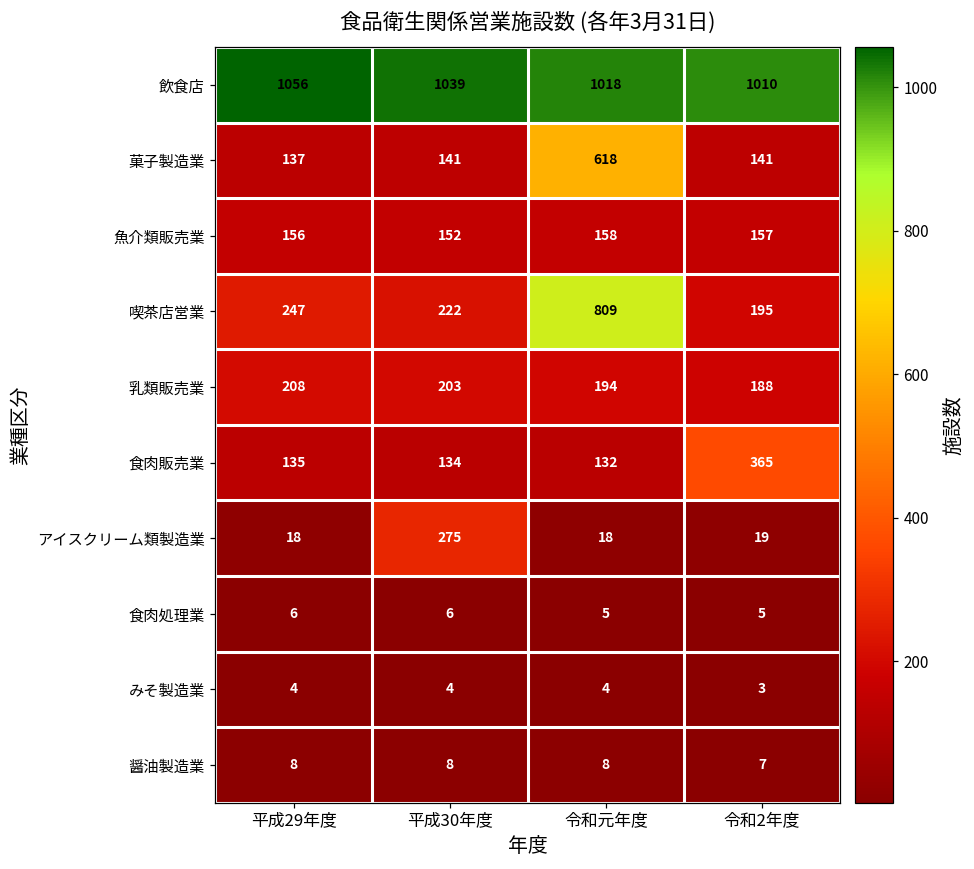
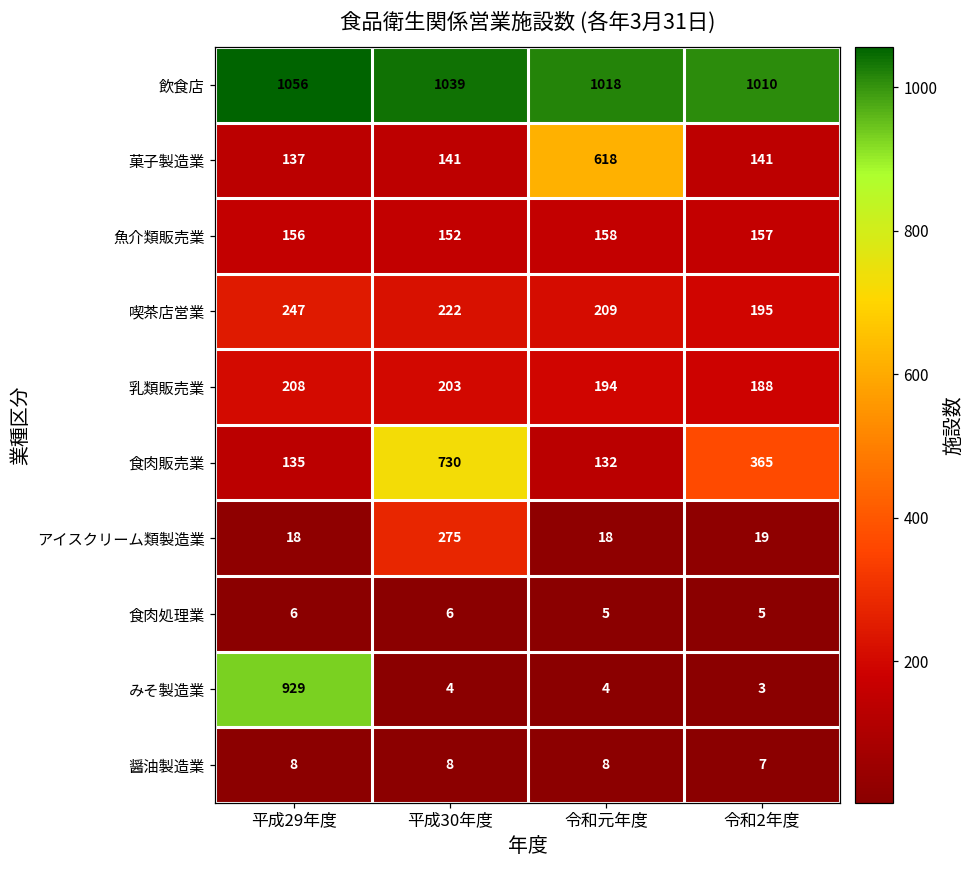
喫茶店営業, 令和元年度: 809 -> 209
食肉販売業, 平成30年度: 134 -> 730
みそ製造業, 平成29年度: 4 -> 929
